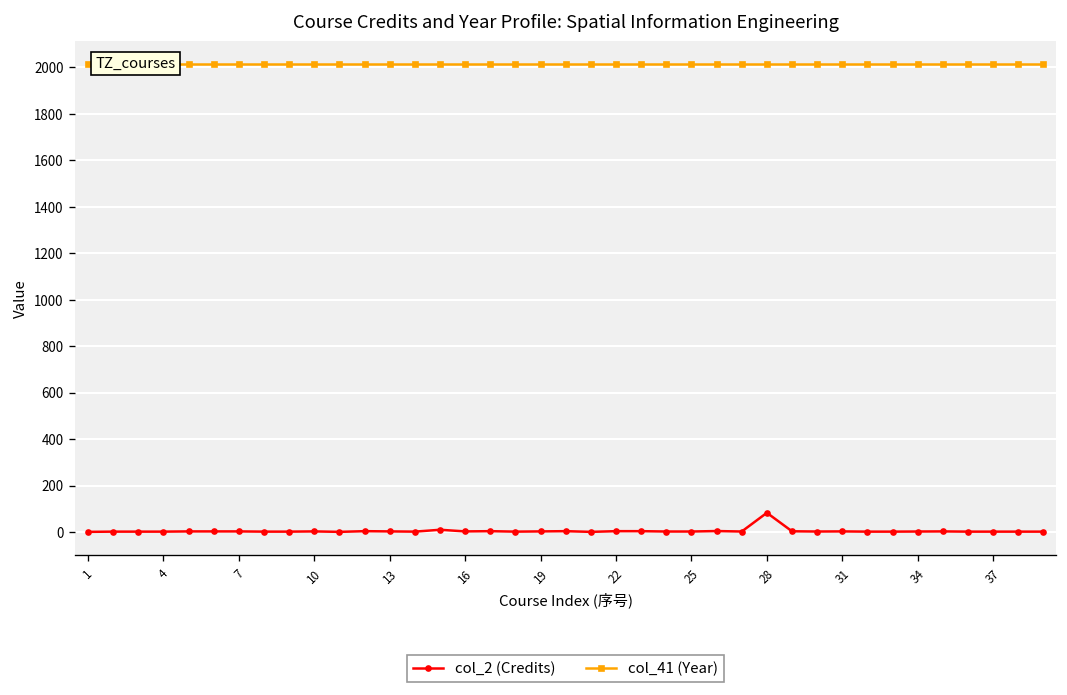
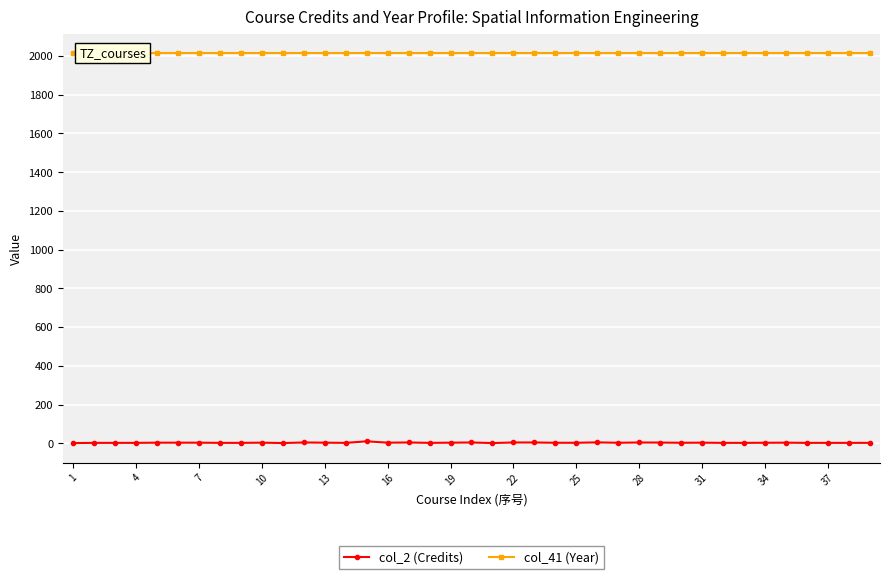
col_2 (Credits), 28: 80 -> 0
